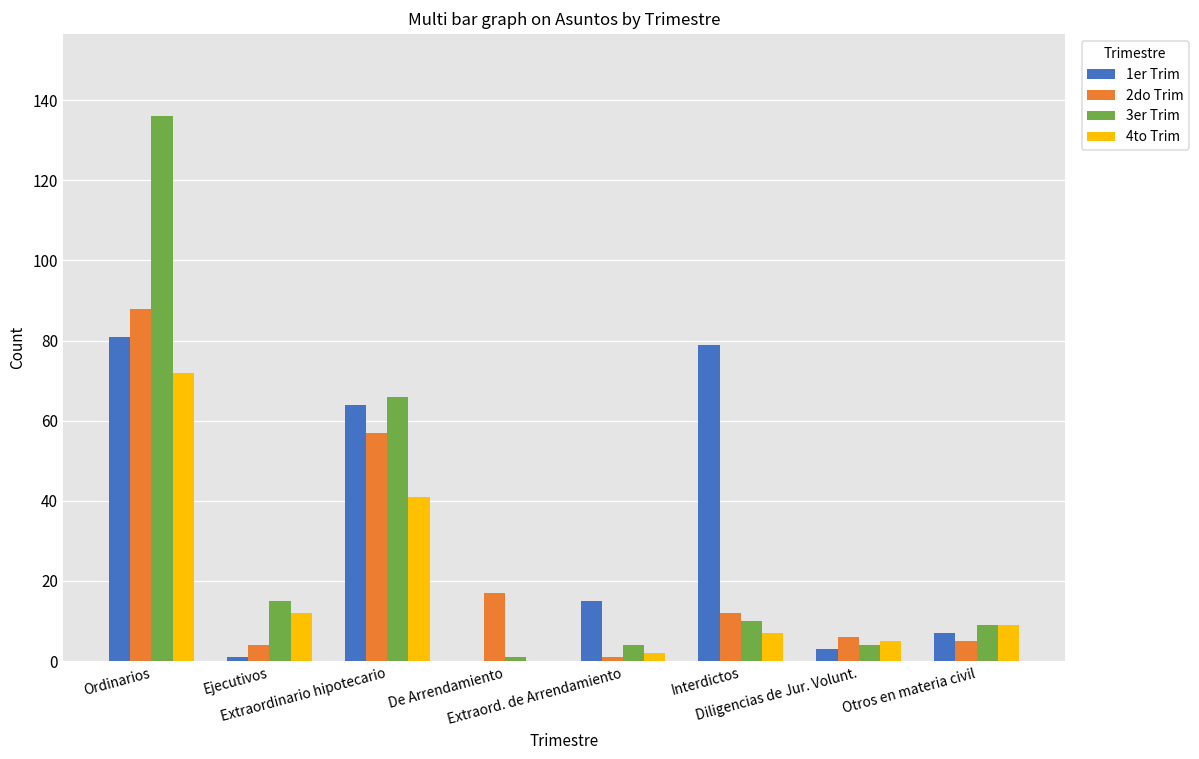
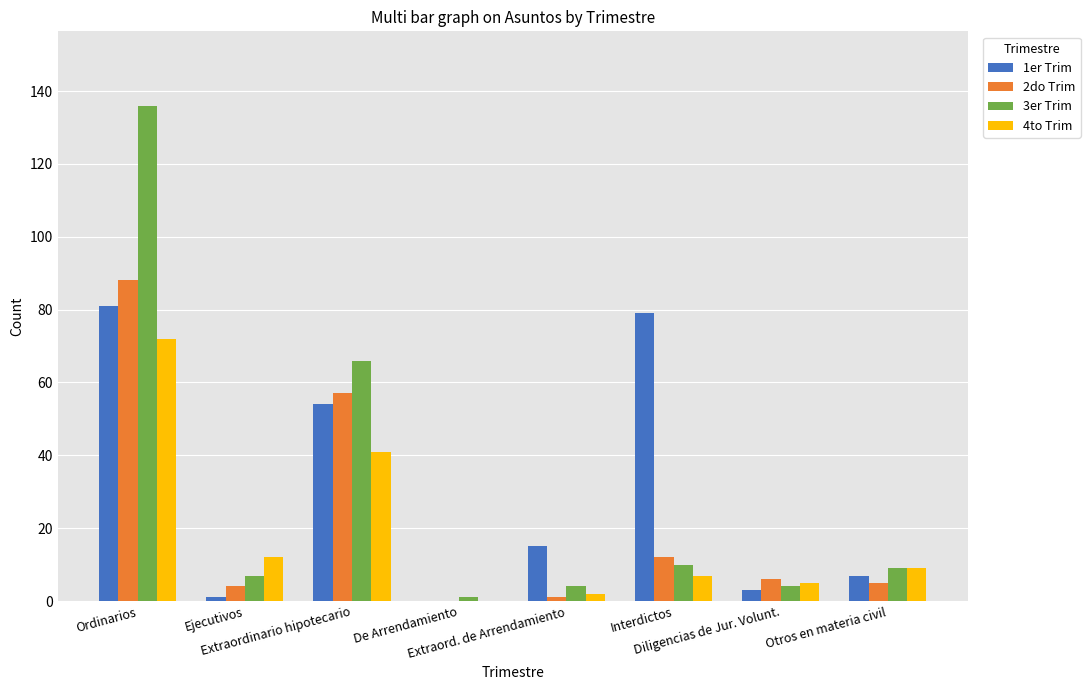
3er Trim, Ejecutivos: 15 -> 7
1er Trim, Extraordinario hipotecario: 64 -> 54
2do Trim, De Arrendamiento: 17 -> 0
